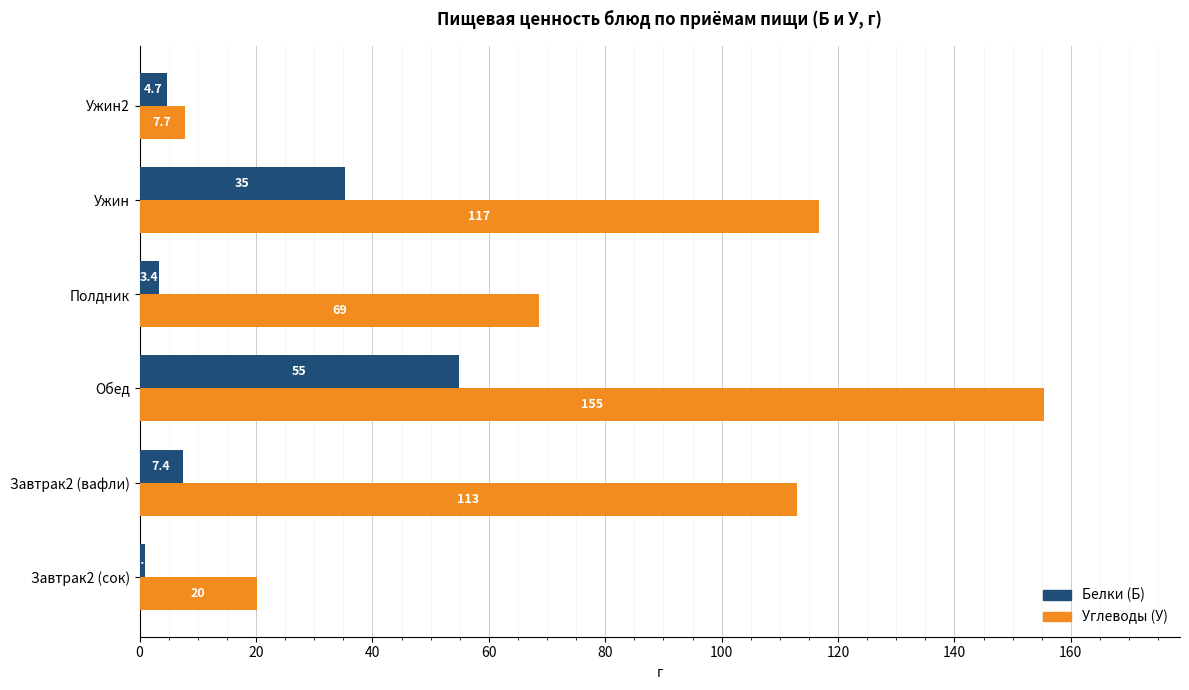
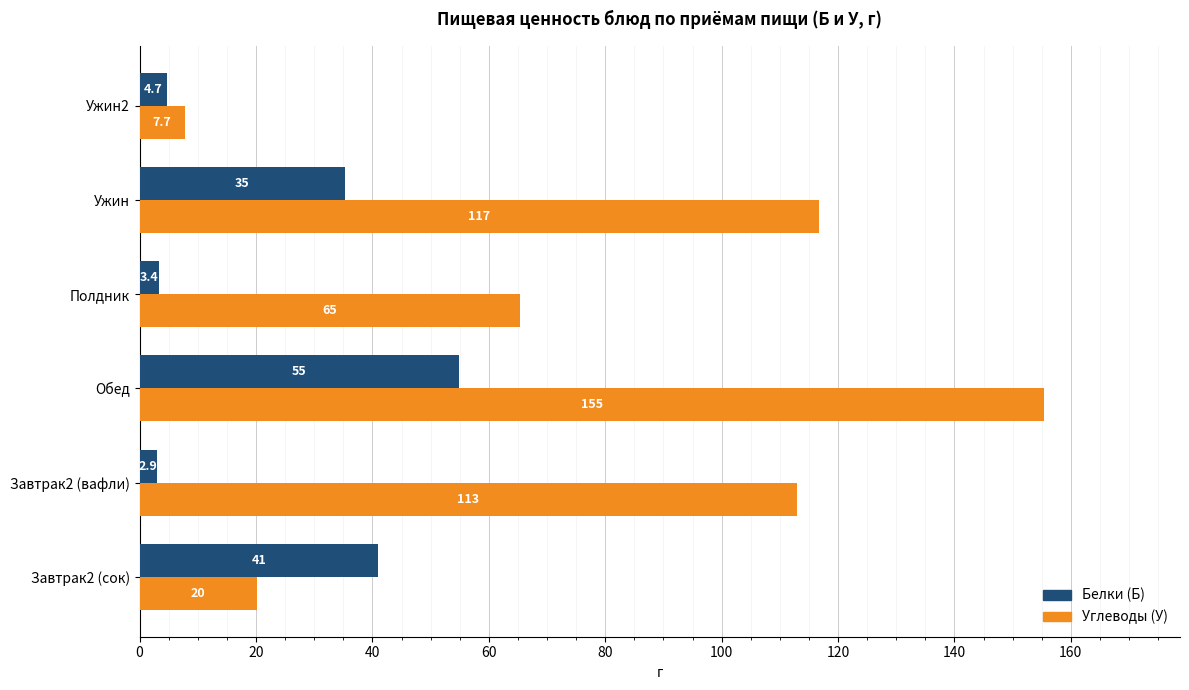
Углеводы (У), Полдник: 69 -> 65
Белки (Б), Завтрак2 (вафли): 7.4 -> 2.9
Белки (Б), Завтрак2 (сок): 1 -> 41
